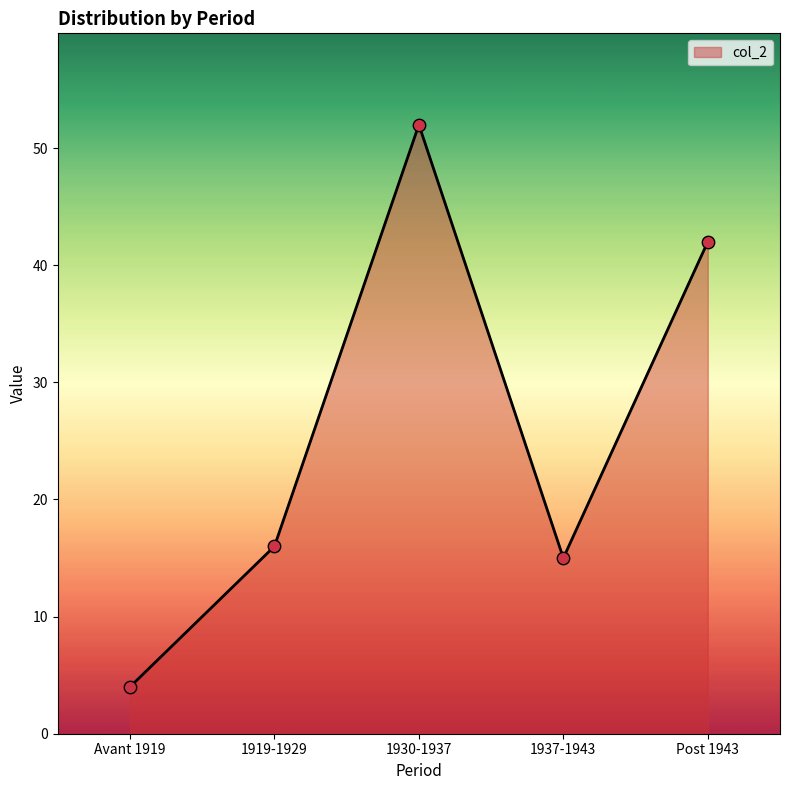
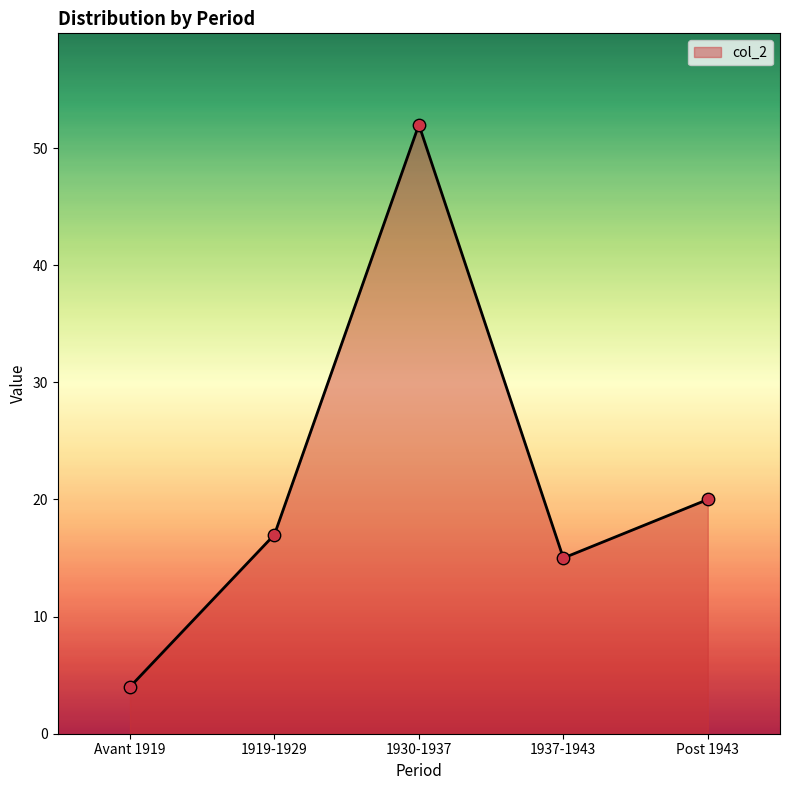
1919-1929: 16 -> 17
Post 1943: 42 -> 20
